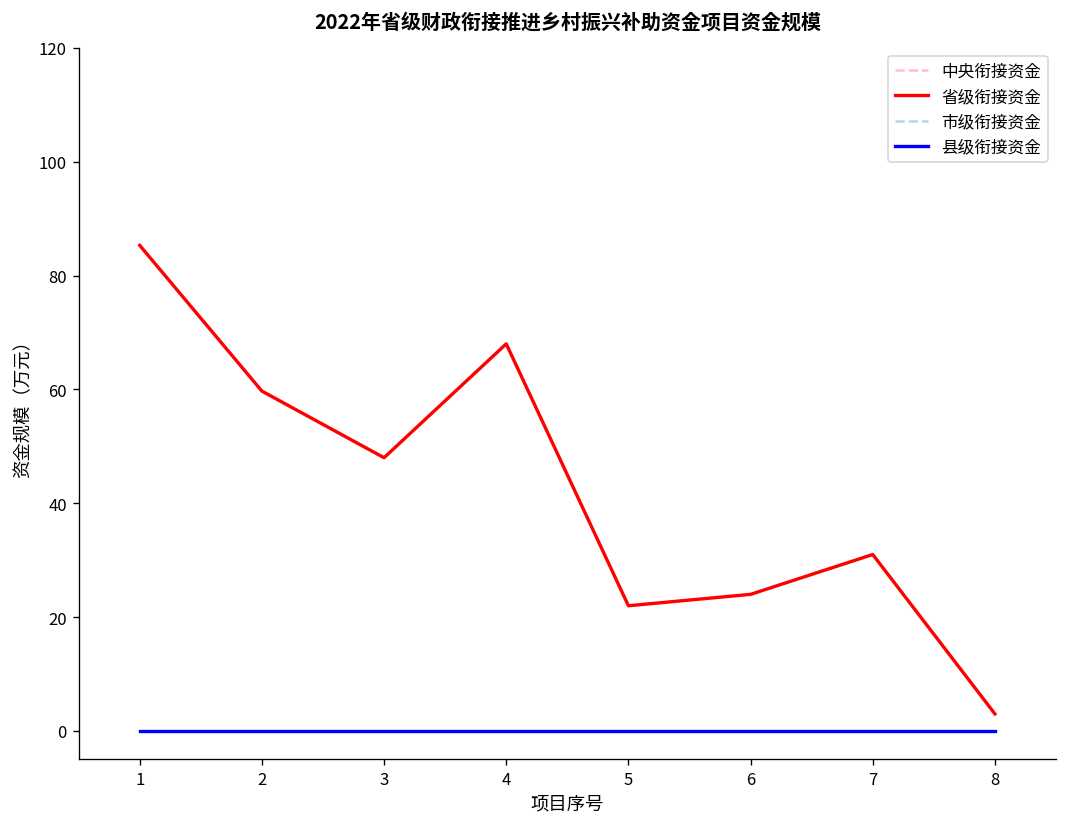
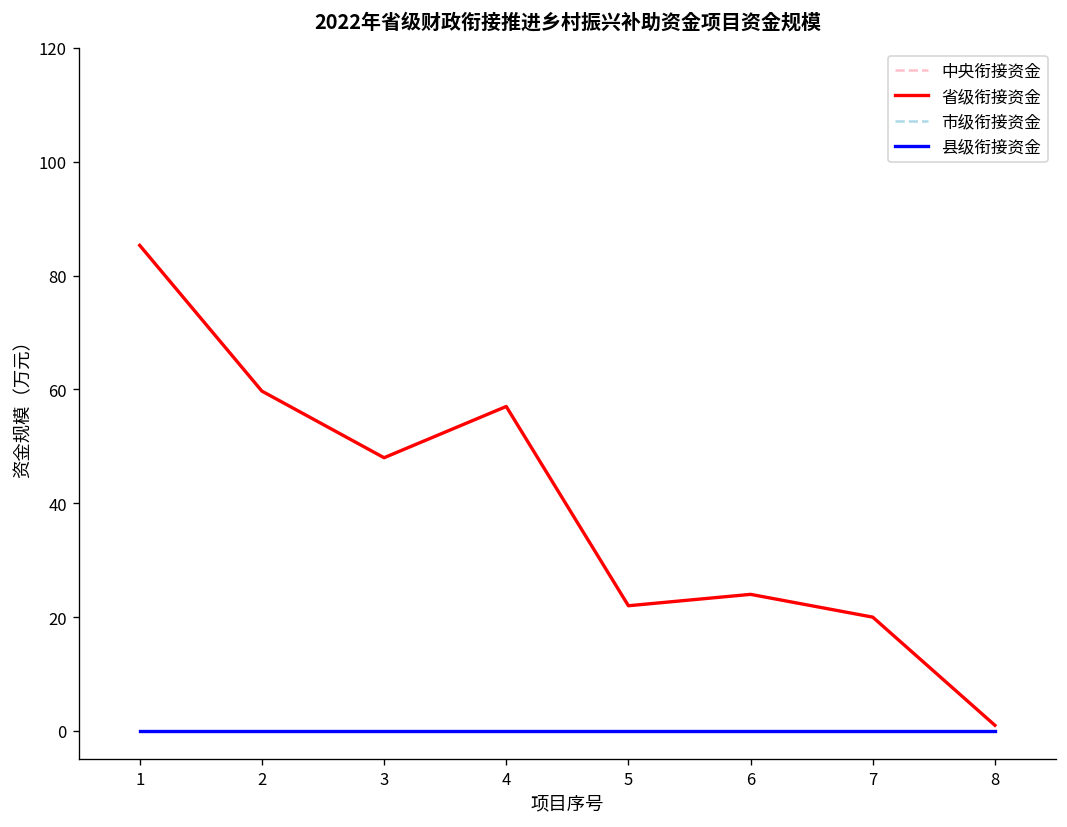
省级衔接资金, 4: 68 -> 57
省级衔接资金, 7: 31 -> 20
省级衔接资金, 8: 3 -> 1
